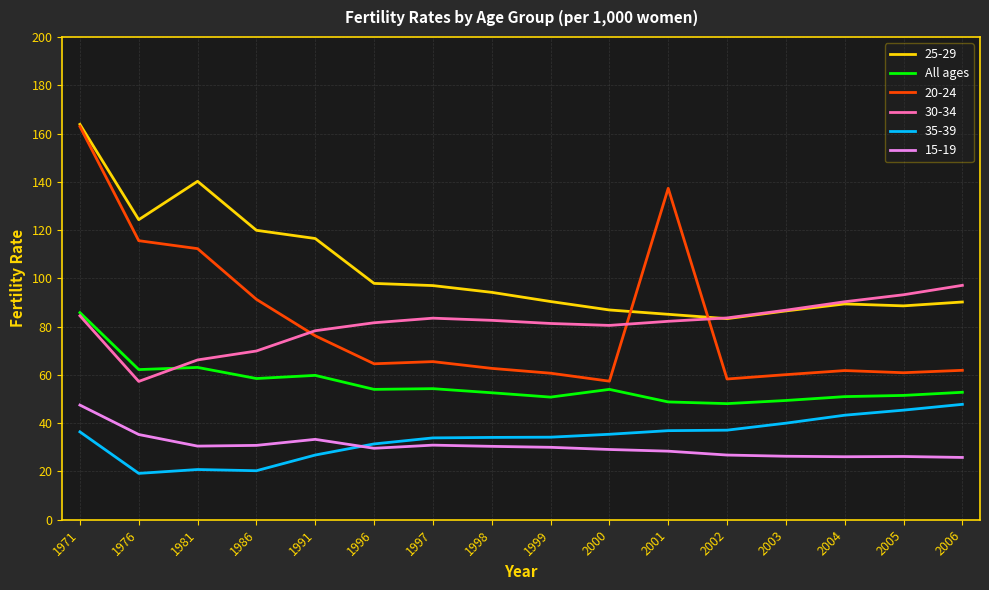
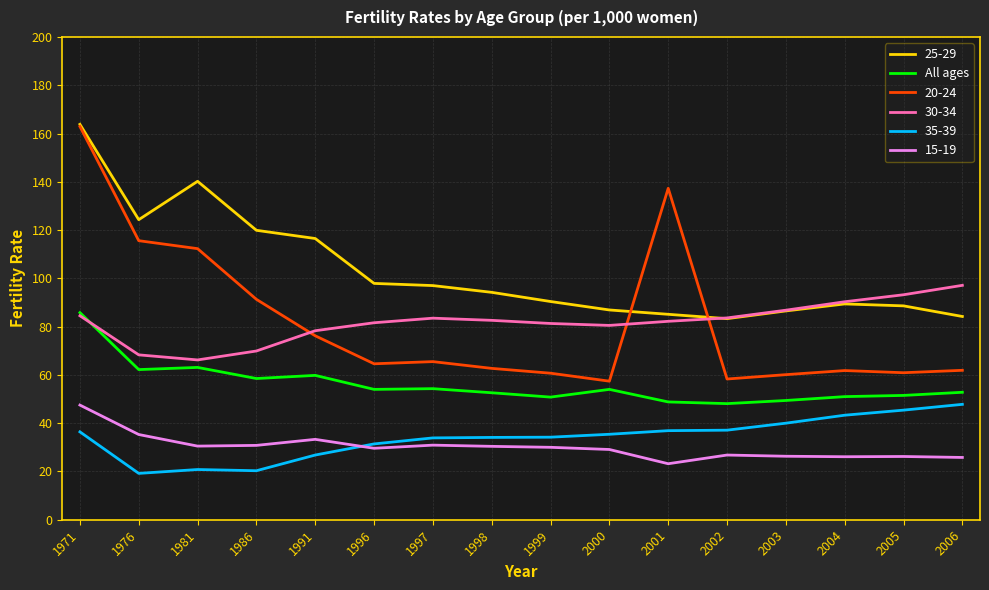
30-34, 1976: 57 -> 68
15-19, 2001: 28 -> 23
25-29, 2006: 90 -> 84
